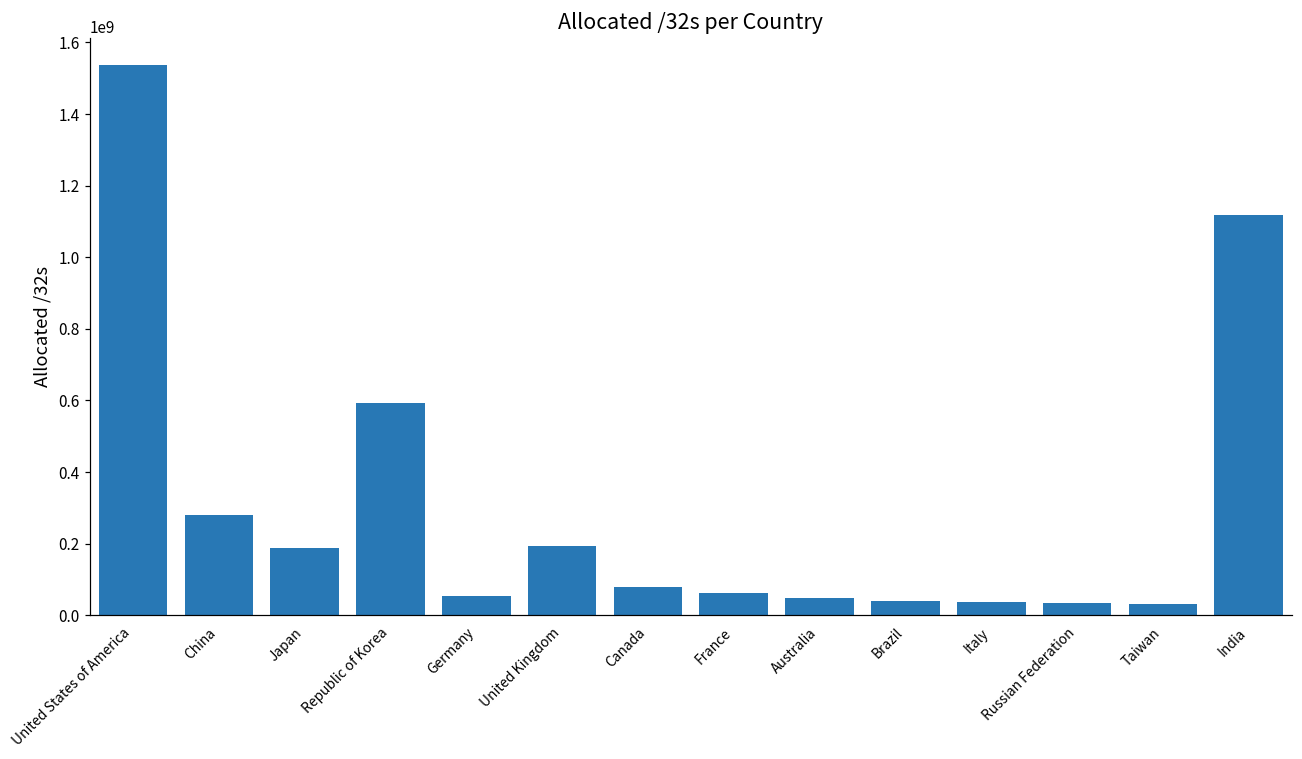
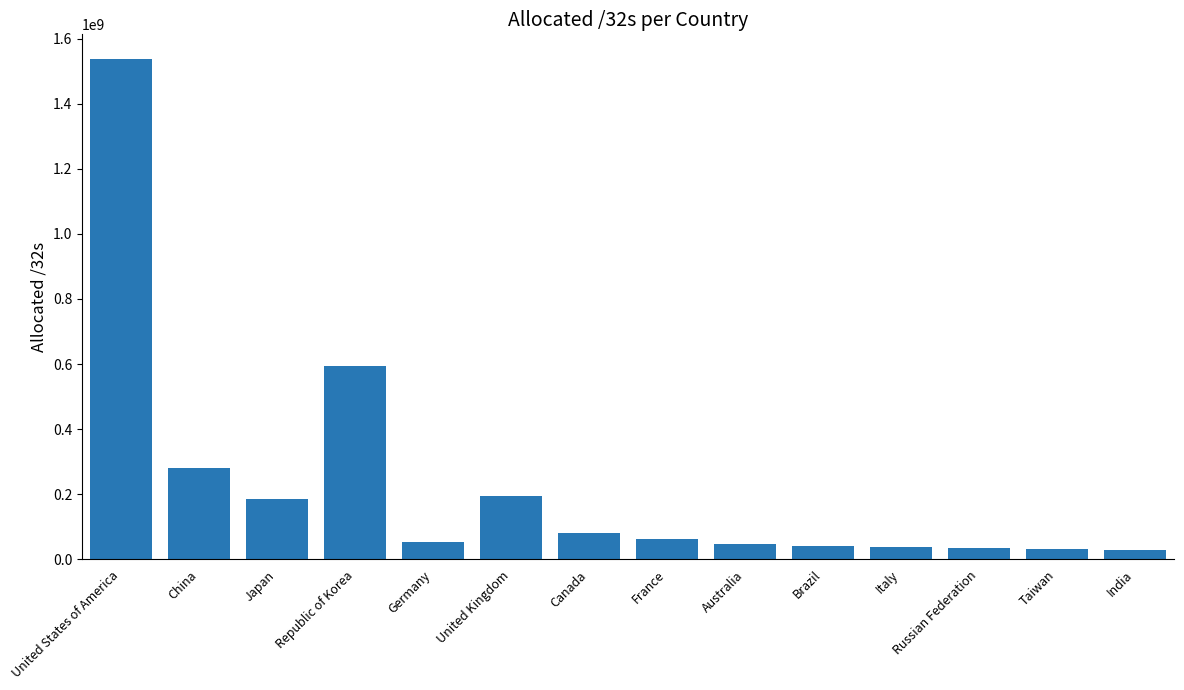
India: 1120000000 -> 30000000
